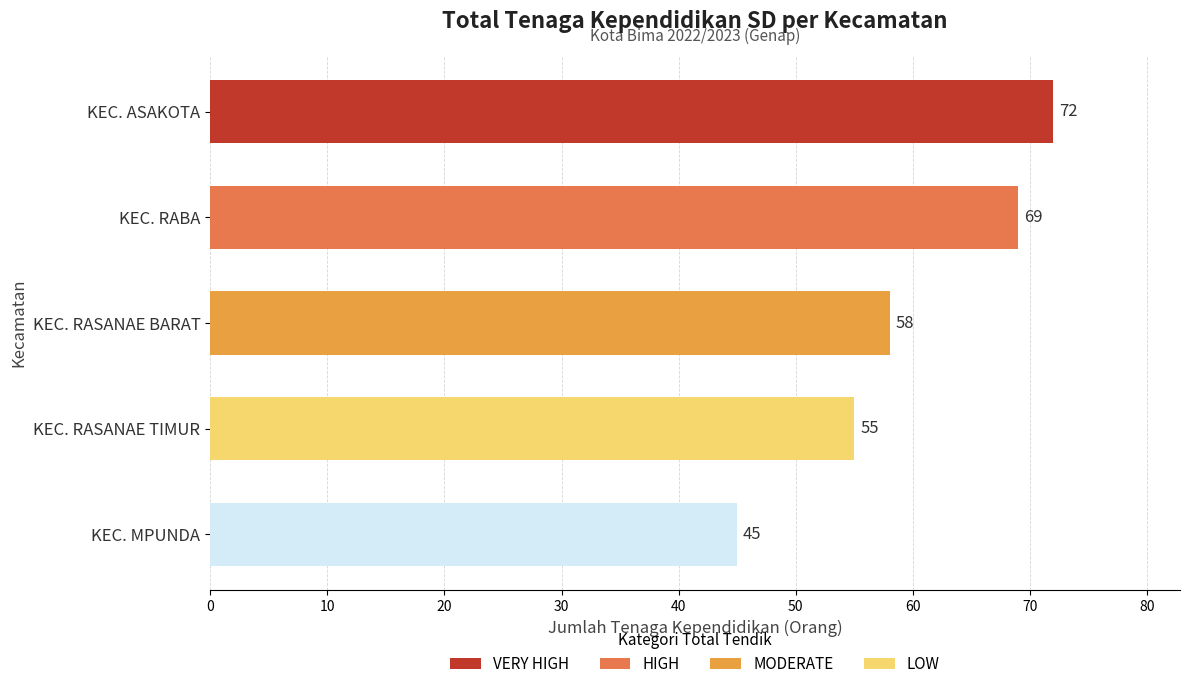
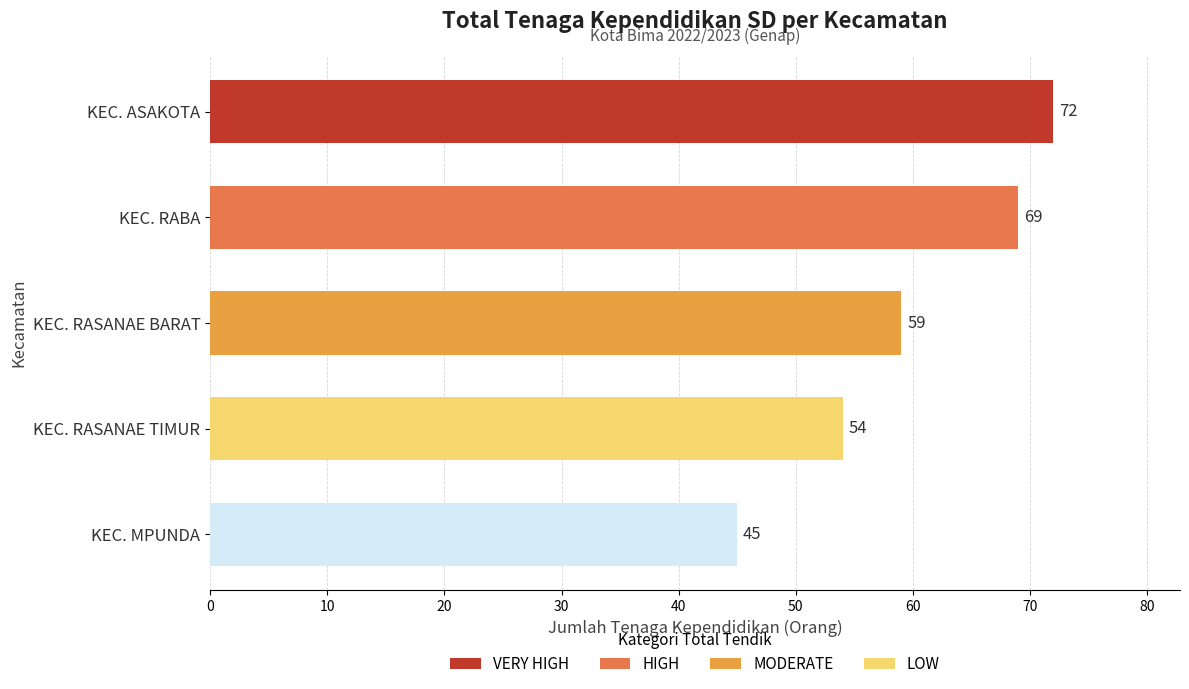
KEC. RASANAE BARAT: 58 -> 59
KEC. RASANAE TIMUR: 55 -> 54
